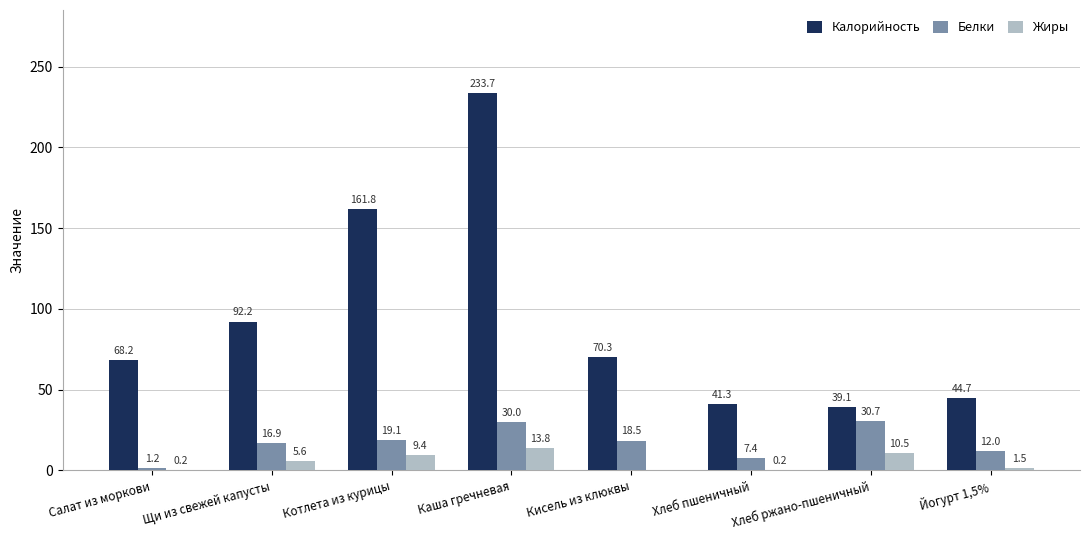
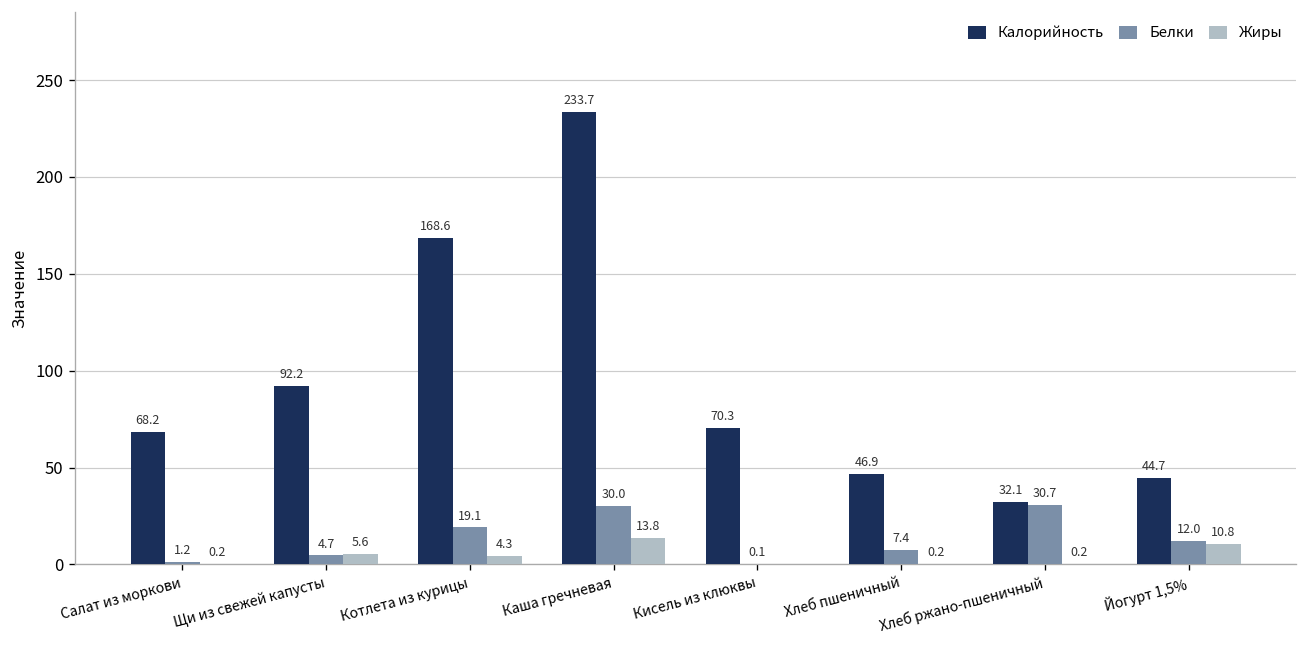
Белки, Щи из свежей капусты: 16.9 -> 4.7
Калорийность, Котлета из курицы: 161.8 -> 168.6
Жиры, Котлета из курицы: 9.4 -> 4.3
Белки, Кисель из клюквы: 18.5 -> 0.1
Калорийность, Хлеб пшеничный: 41.3 -> 46.9
Калорийность, Хлеб ржано-пшеничный: 39.1 -> 32.1
Жиры, Хлеб ржано-пшеничный: 10.5 -> 0.2
Жиры, Йогурт 1,5%: 1.5 -> 10.8
